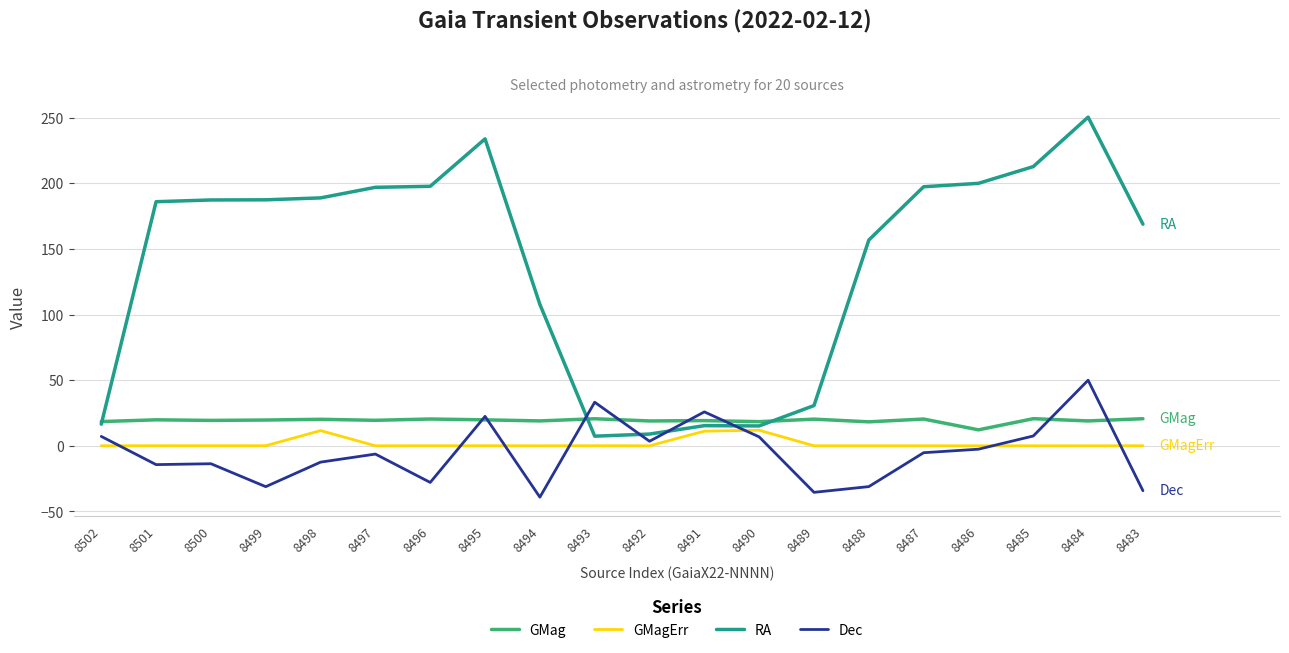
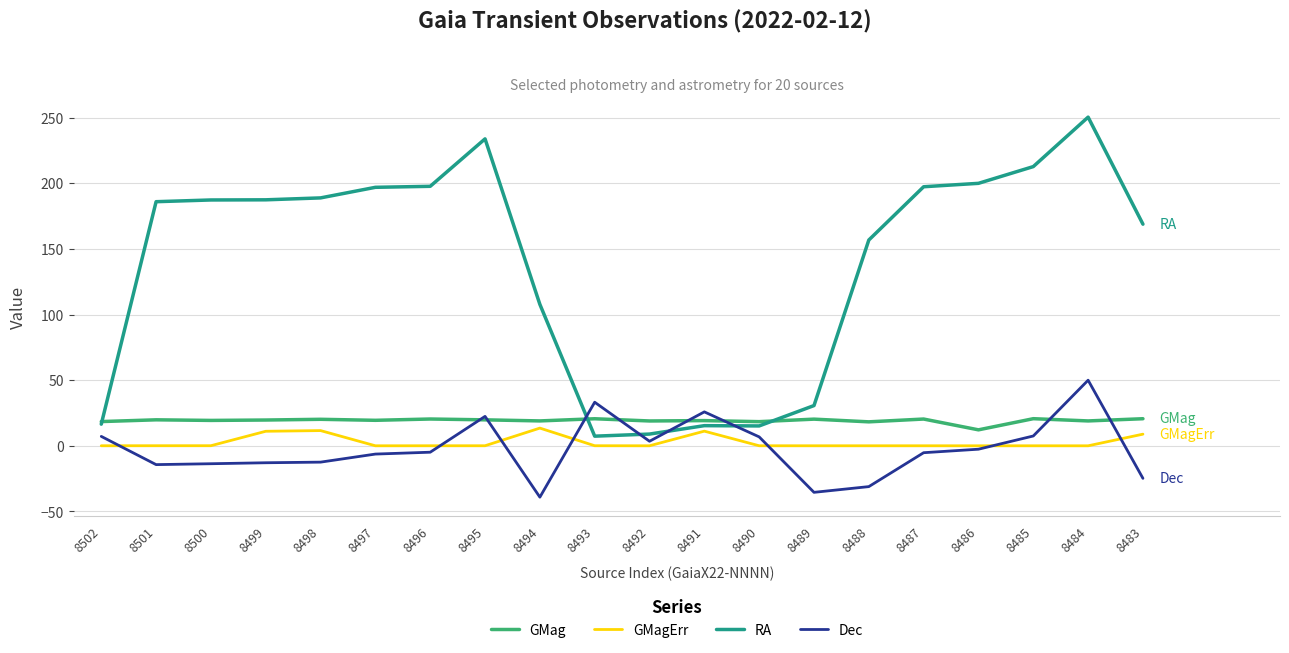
GMagErr, 8499: 0 -> 11
Dec, 8499: -31 -> -13
Dec, 8496: -28 -> -5
GMagErr, 8494: 0 -> 14
GMagErr, 8490: 12 -> 0
GMagErr, 8483: 0 -> 9
Dec, 8483: -34 -> -25
